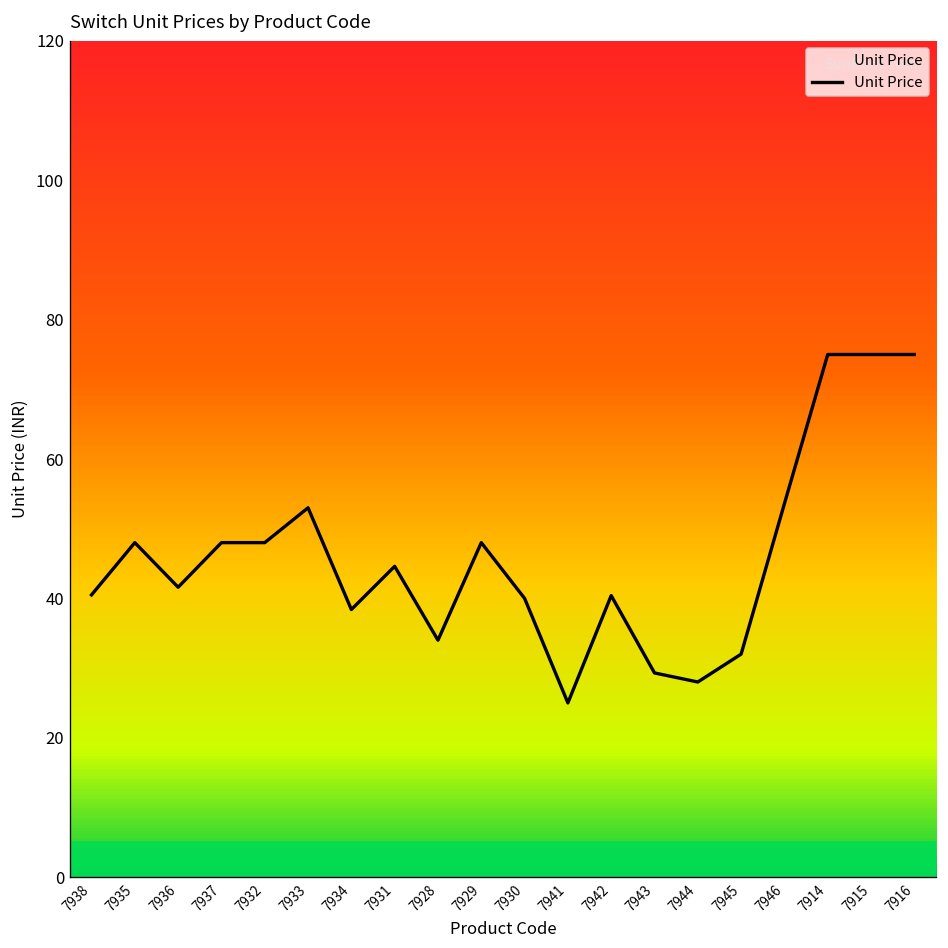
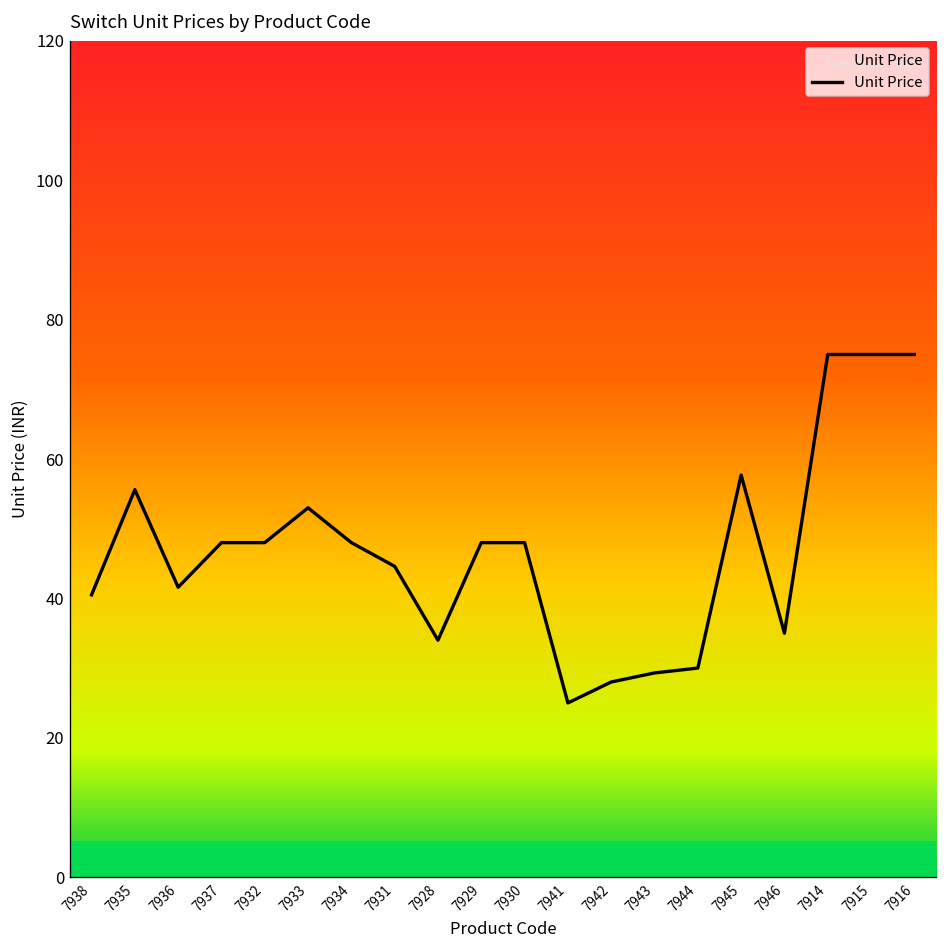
7935: 48 -> 56
7934: 38 -> 48
7930: 40 -> 48
7942: 40 -> 28
7944: 28 -> 30
7945: 32 -> 58
7946: 54 -> 35
